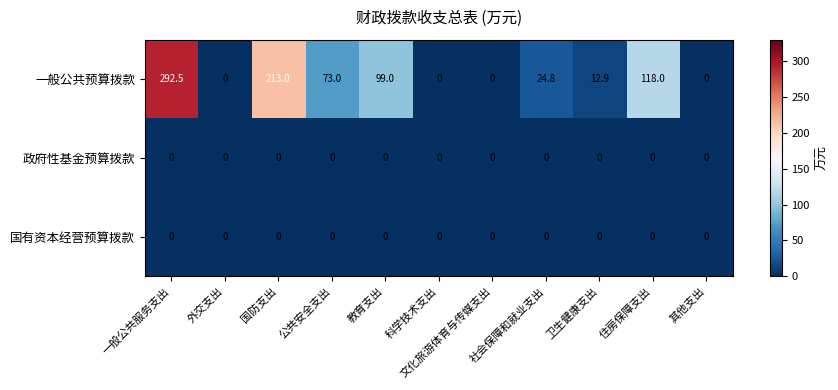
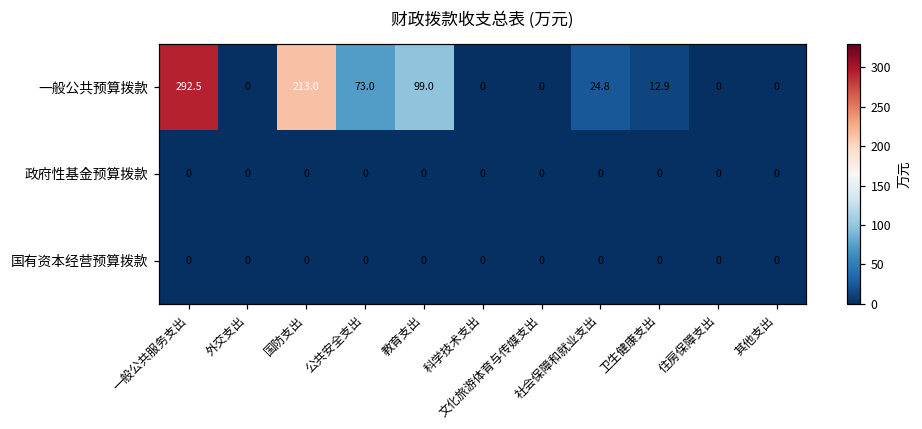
一般公共预算拨款, 住房保障支出: 118.0 -> 0
